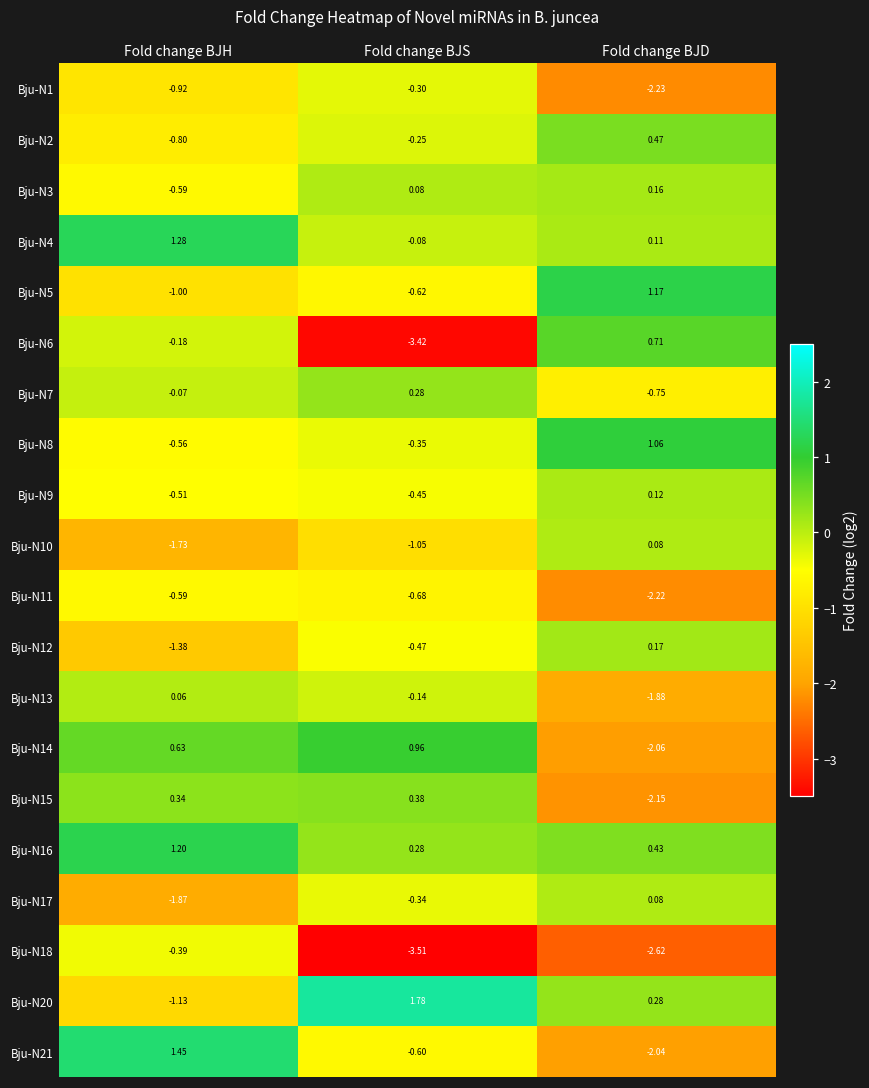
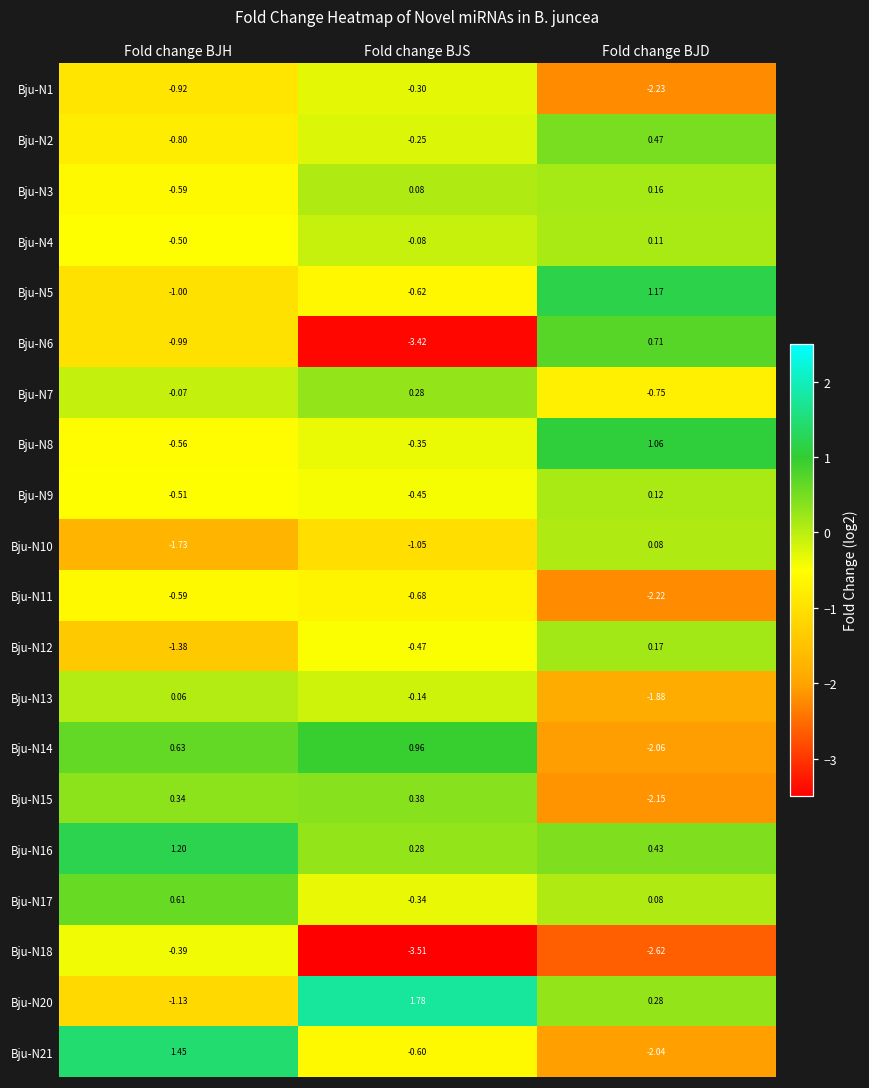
Bju-N4, Fold change BJH: 1.28 -> -0.50
Bju-N6, Fold change BJH: -0.18 -> -0.99
Bju-N17, Fold change BJH: -1.87 -> 0.61
